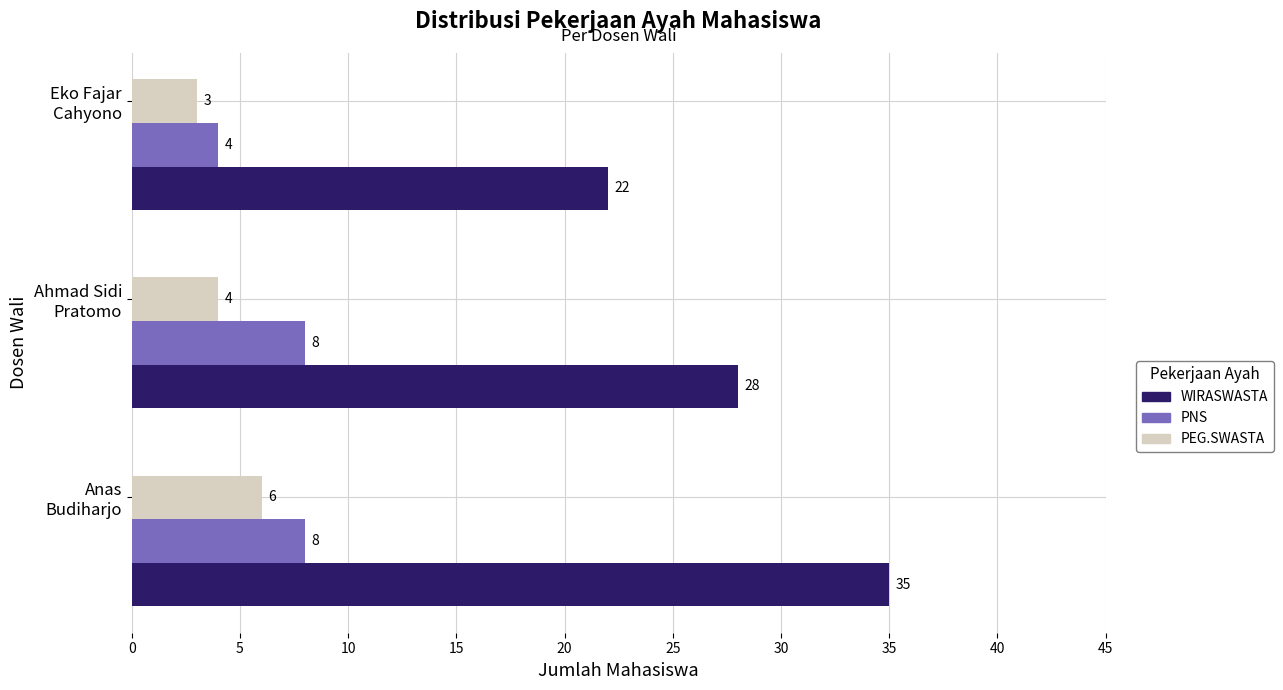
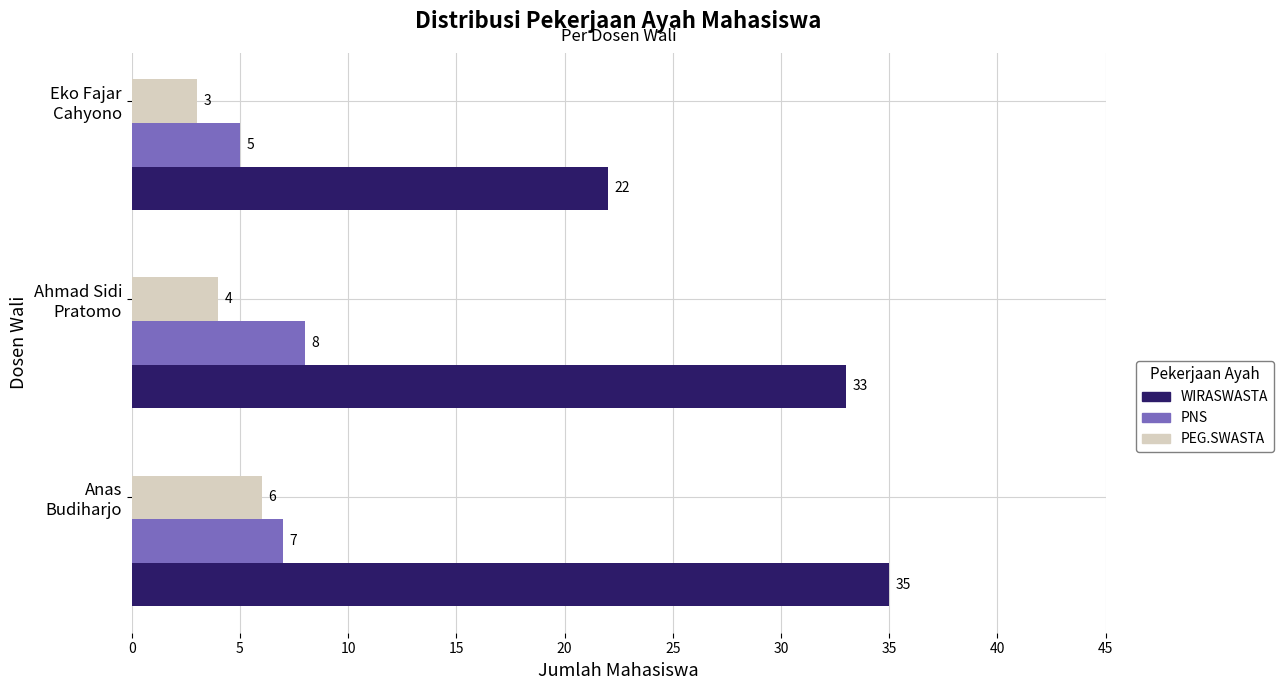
PNS, Eko Fajar Cahyono: 4 -> 5
WIRASWASTA, Ahmad Sidi Pratomo: 28 -> 33
PNS, Anas Budiharjo: 8 -> 7
